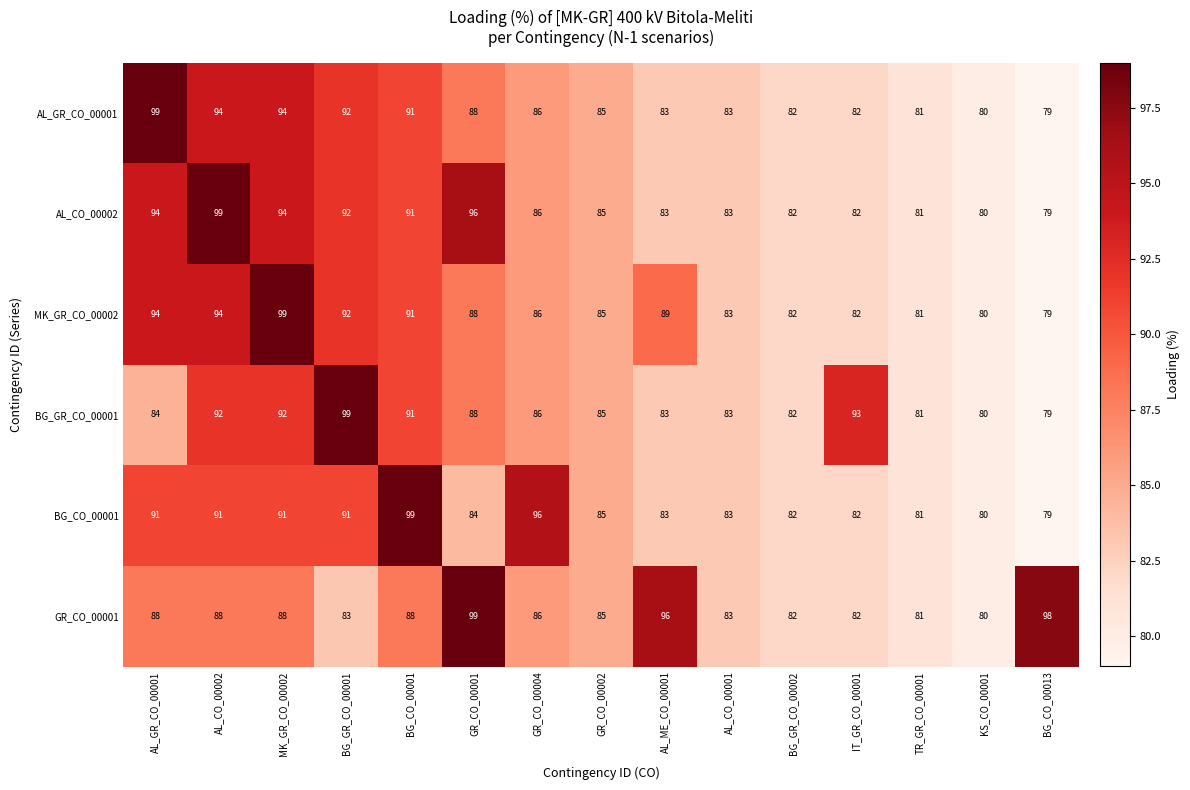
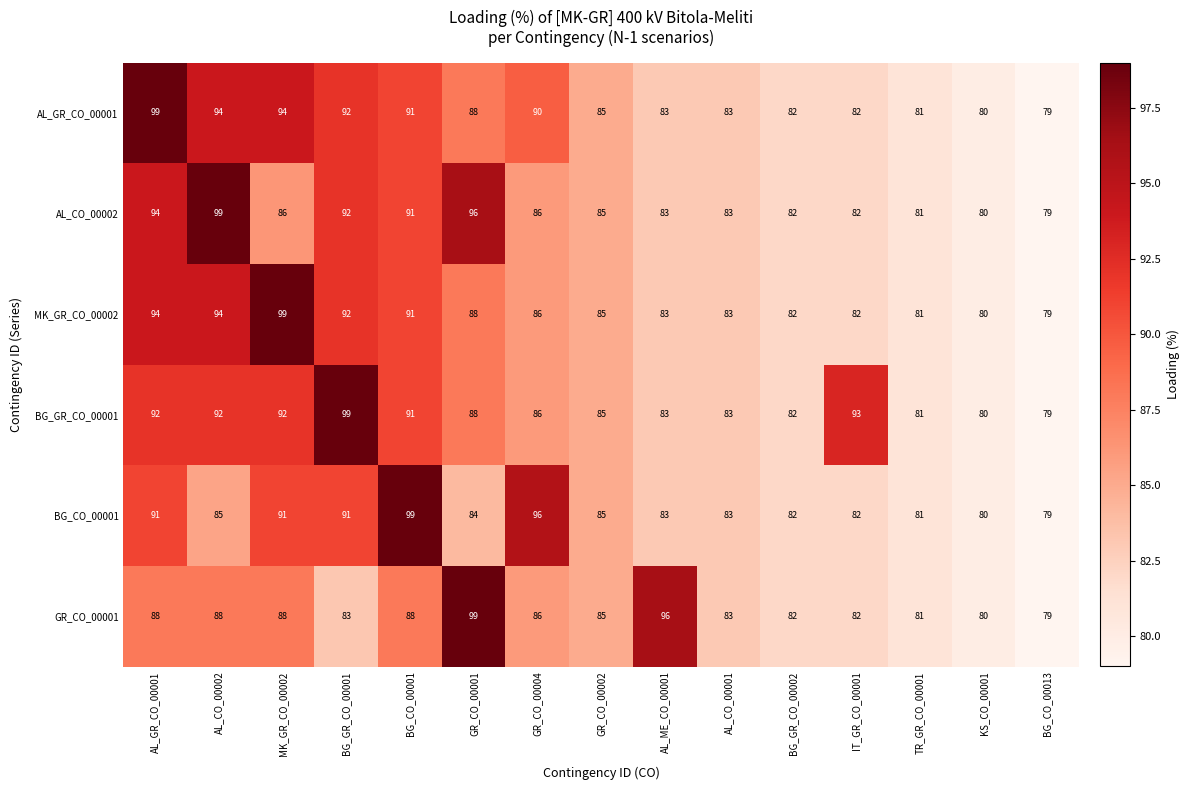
AL_GR_CO_00001, GR_CO_00004: 86 -> 90
AL_CO_00002, MK_GR_CO_00002: 94 -> 86
MK_GR_CO_00002, AL_ME_CO_00001: 89 -> 83
BG_GR_CO_00001, AL_GR_CO_00001: 84 -> 92
BG_CO_00001, AL_CO_00002: 91 -> 85
GR_CO_00001, BG_CO_00013: 98 -> 79
